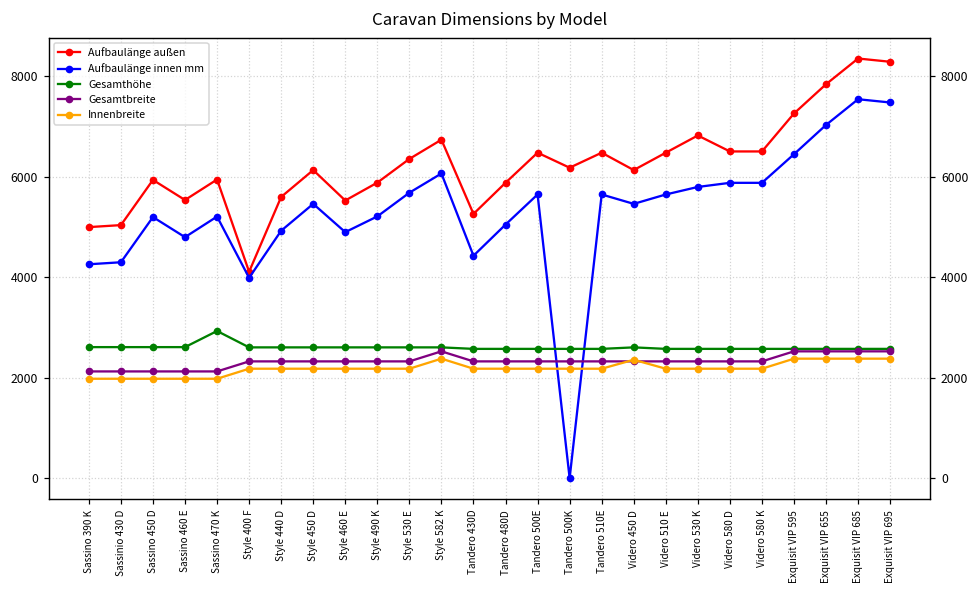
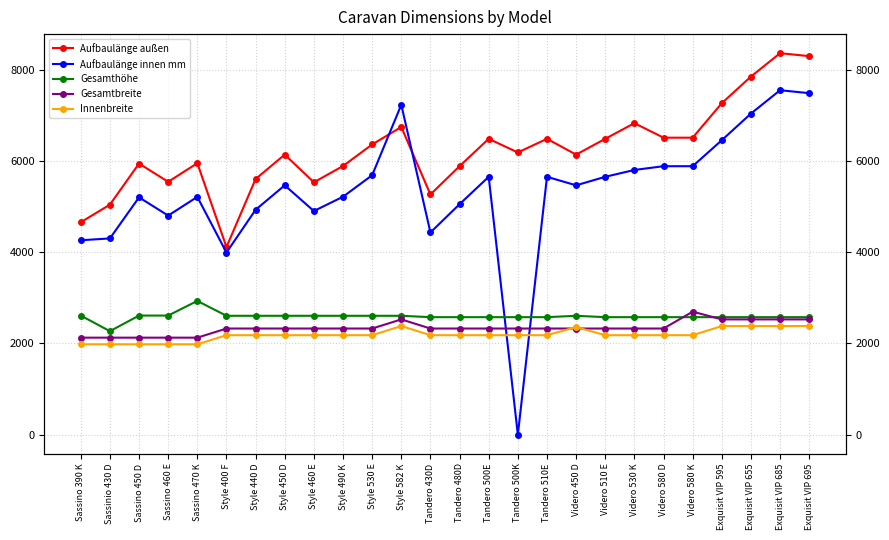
Aufbaulänge außen, Sassino 390 K: 5000 -> 4700
Gesamthöhe, Sassinio 430 D: 2600 -> 2300
Aufbaulänge innen mm, Style 582 K: 6100 -> 7200
Gesamtbreite, Videro 580 K: 2300 -> 2700
